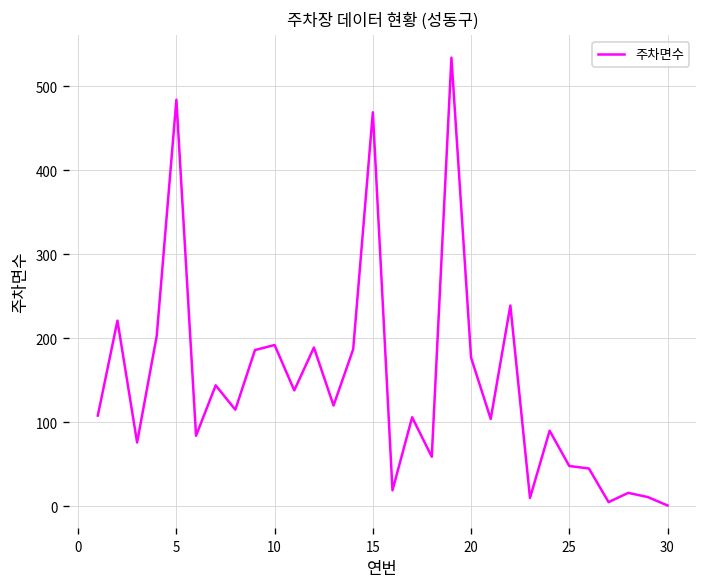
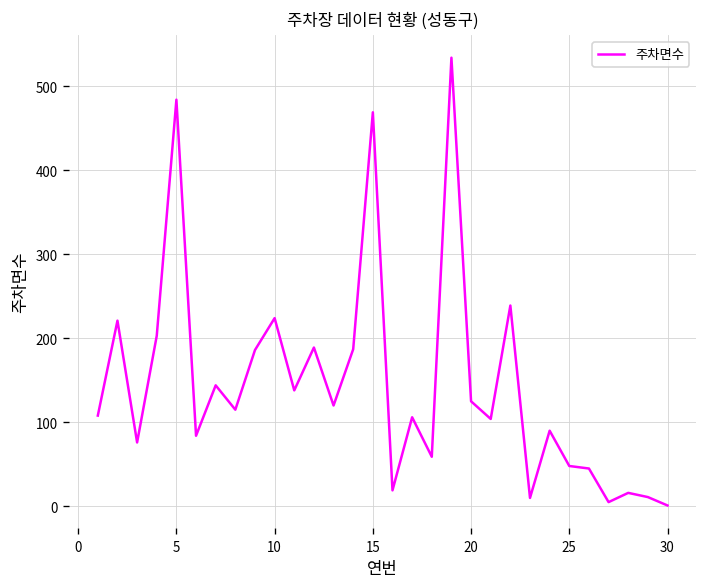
10: 190 -> 220
20: 180 -> 130
